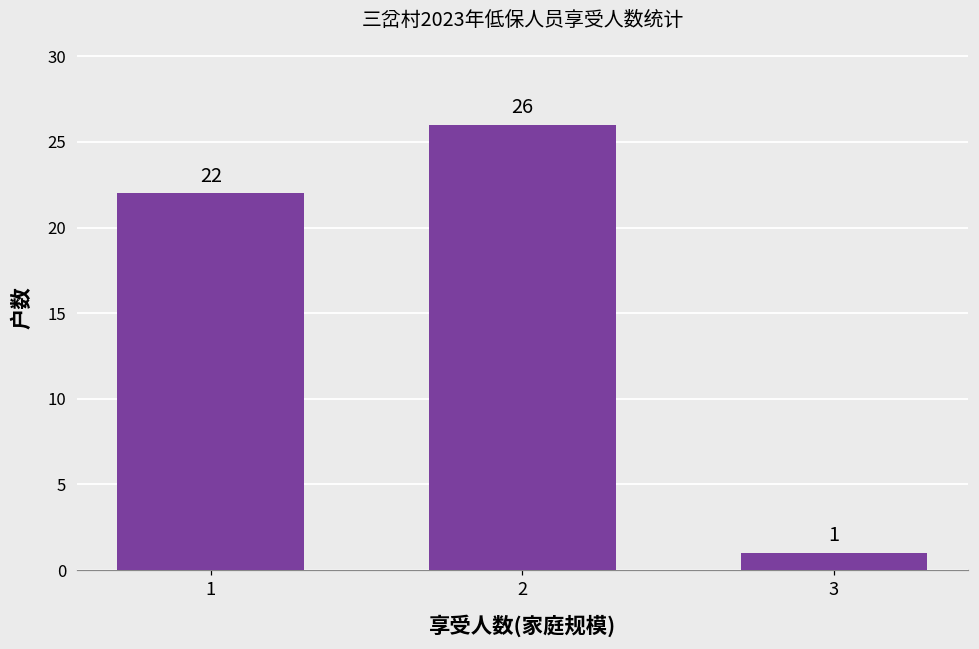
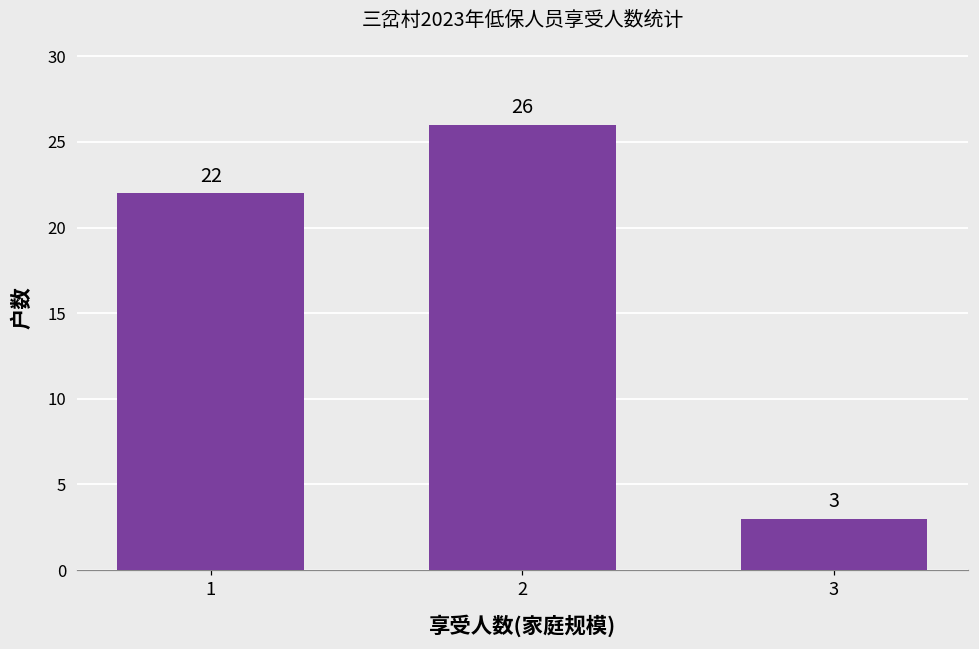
3: 1 -> 3
